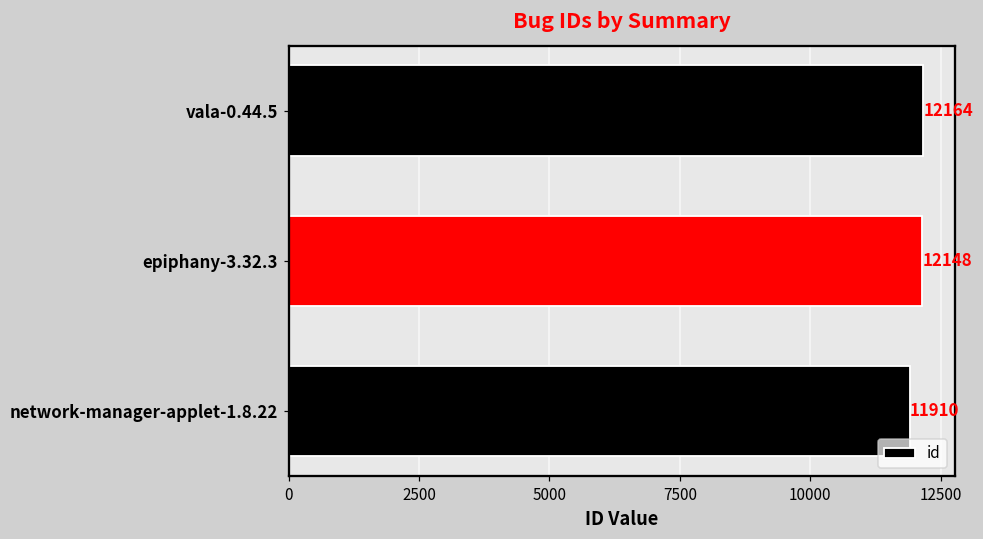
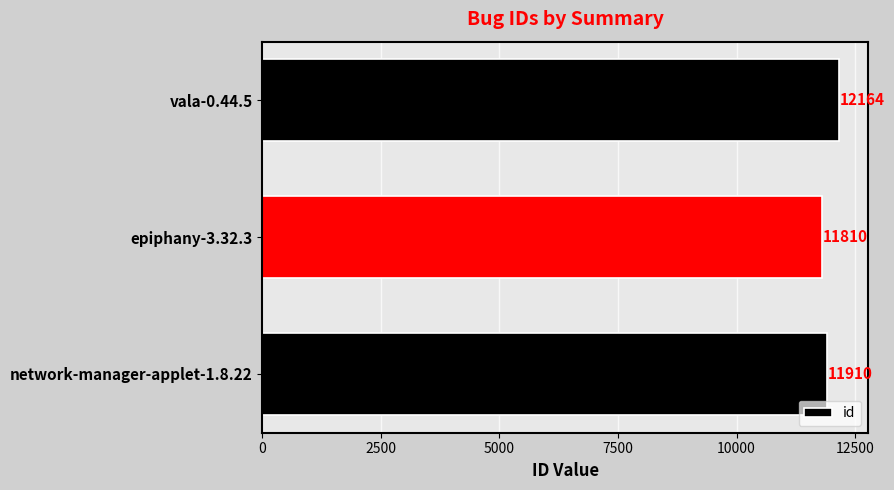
epiphany-3.32.3: 12148 -> 11810
